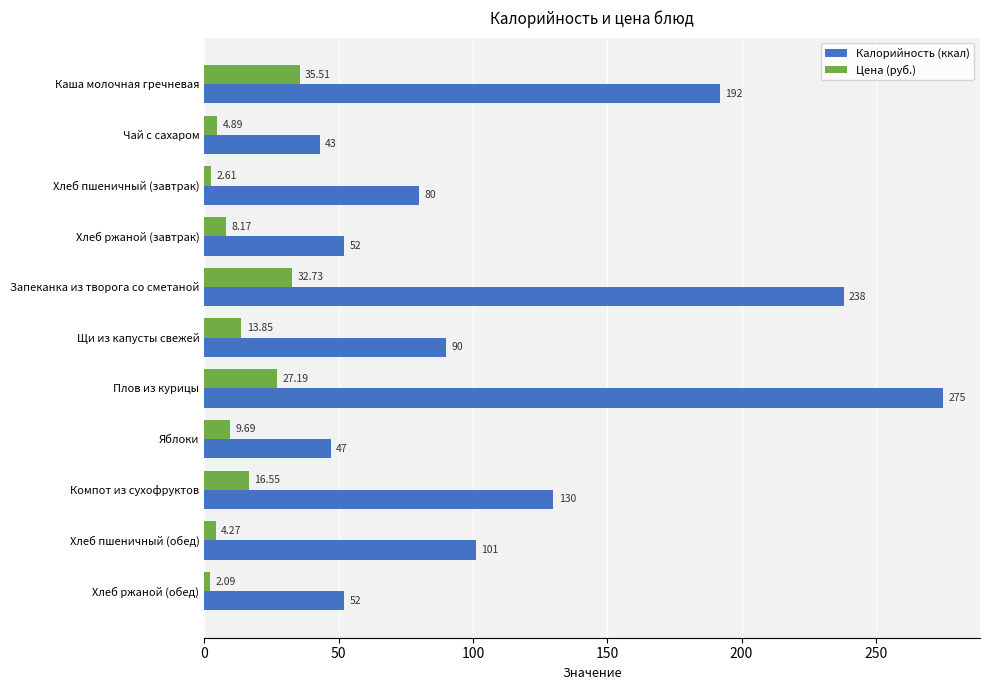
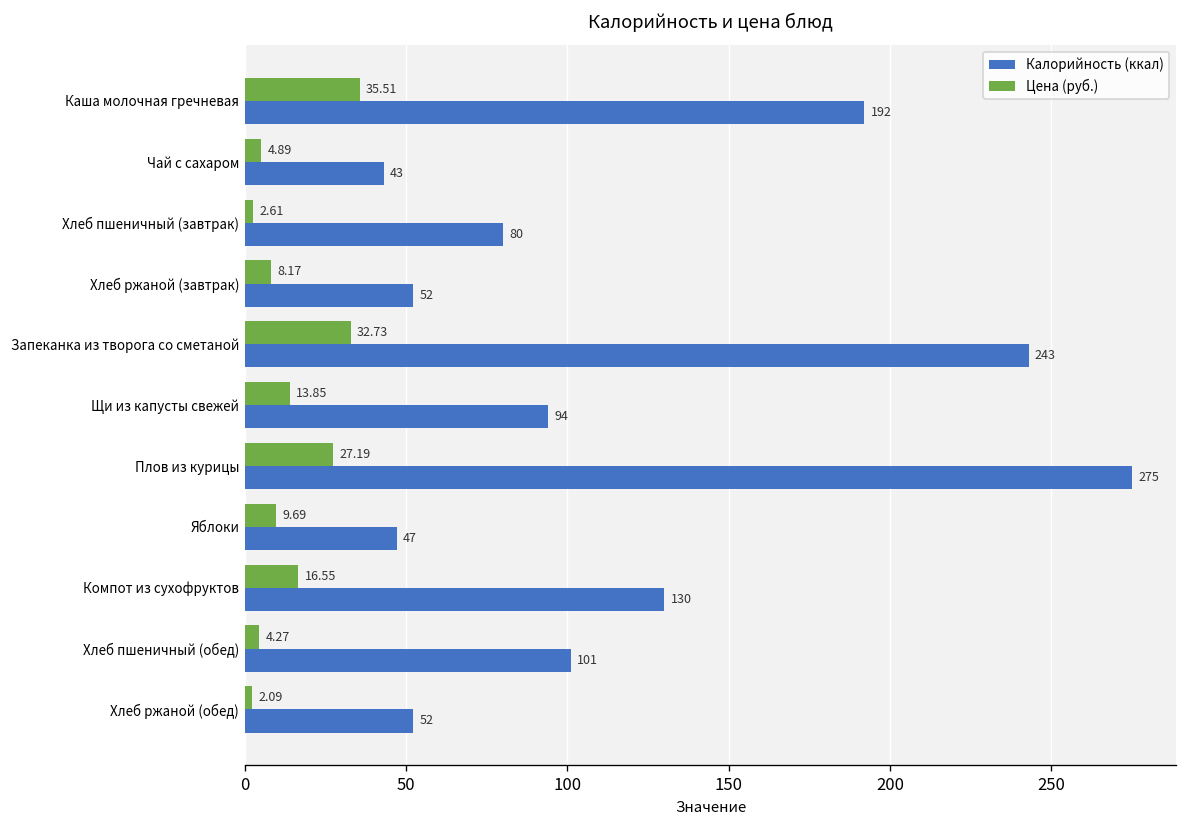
Калорийность (ккал), Запеканка из творога со сметаной: 238 -> 243
Калорийность (ккал), Щи из капусты свежей: 90 -> 94
